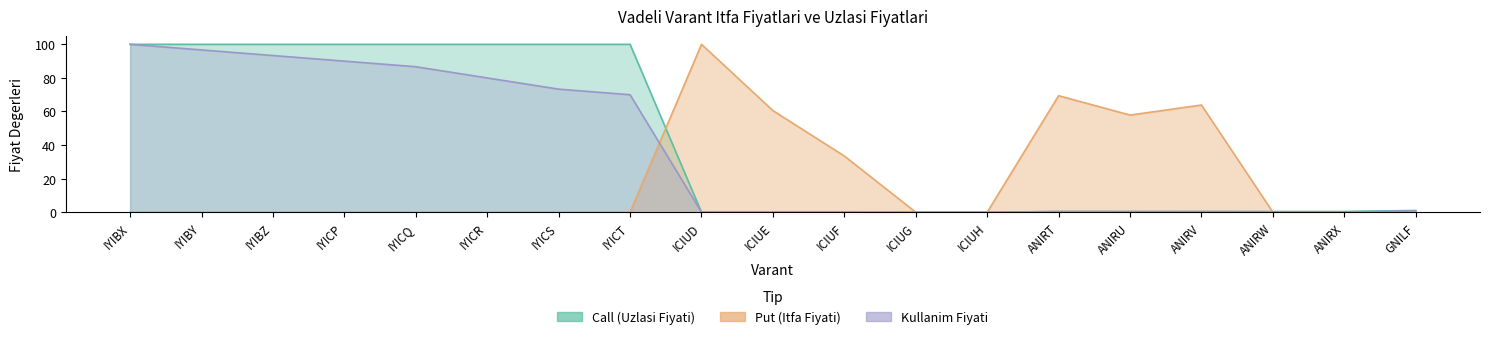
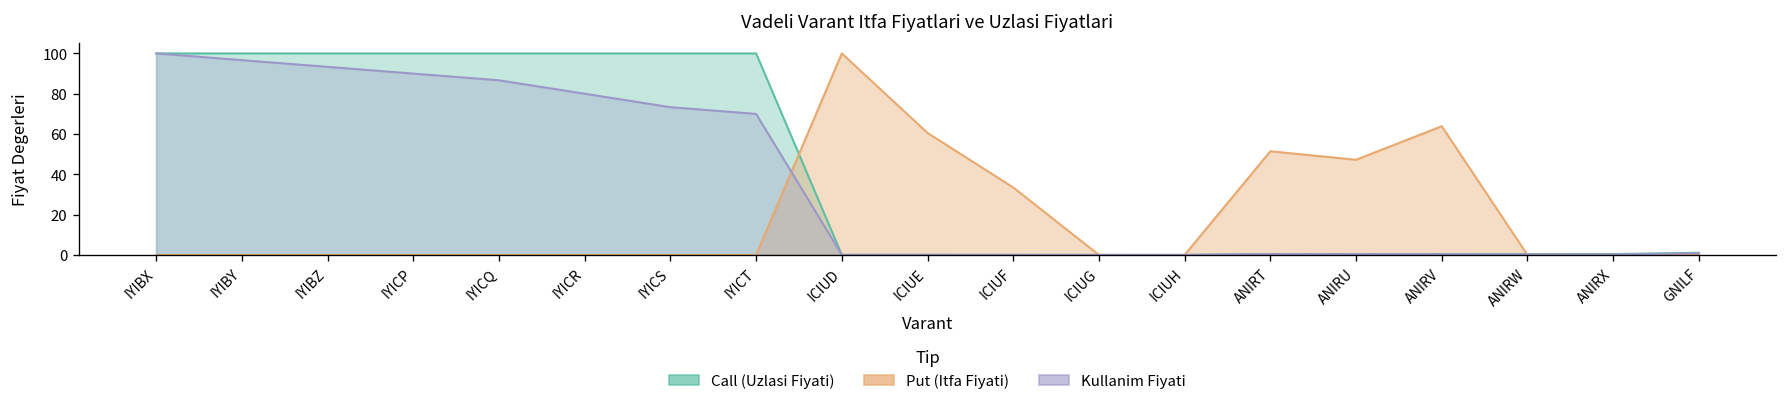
Put (Itfa Fiyati), ANIRT: 69 -> 51
Put (Itfa Fiyati), ANIRU: 58 -> 47
